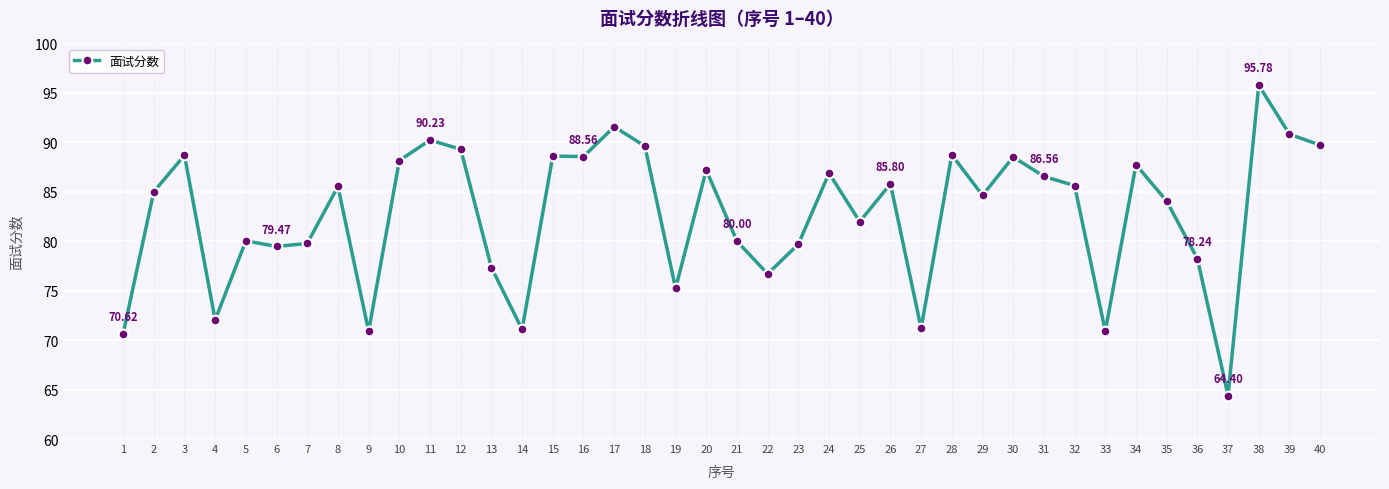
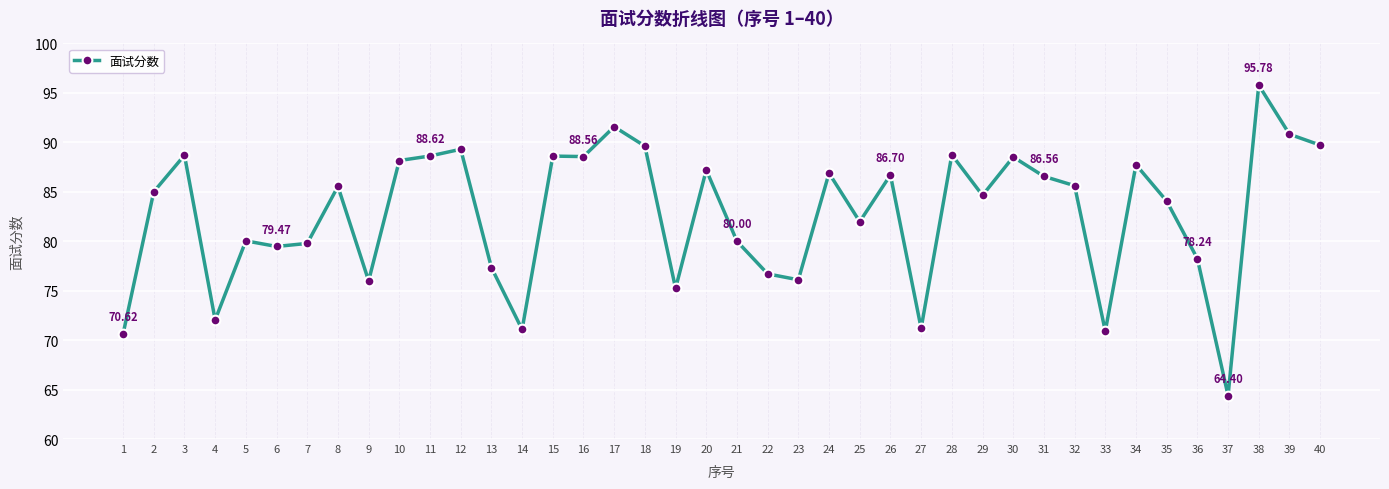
9: 71 -> 76
11: 90.23 -> 88.62
23: 80 -> 76
26: 85.80 -> 86.70
